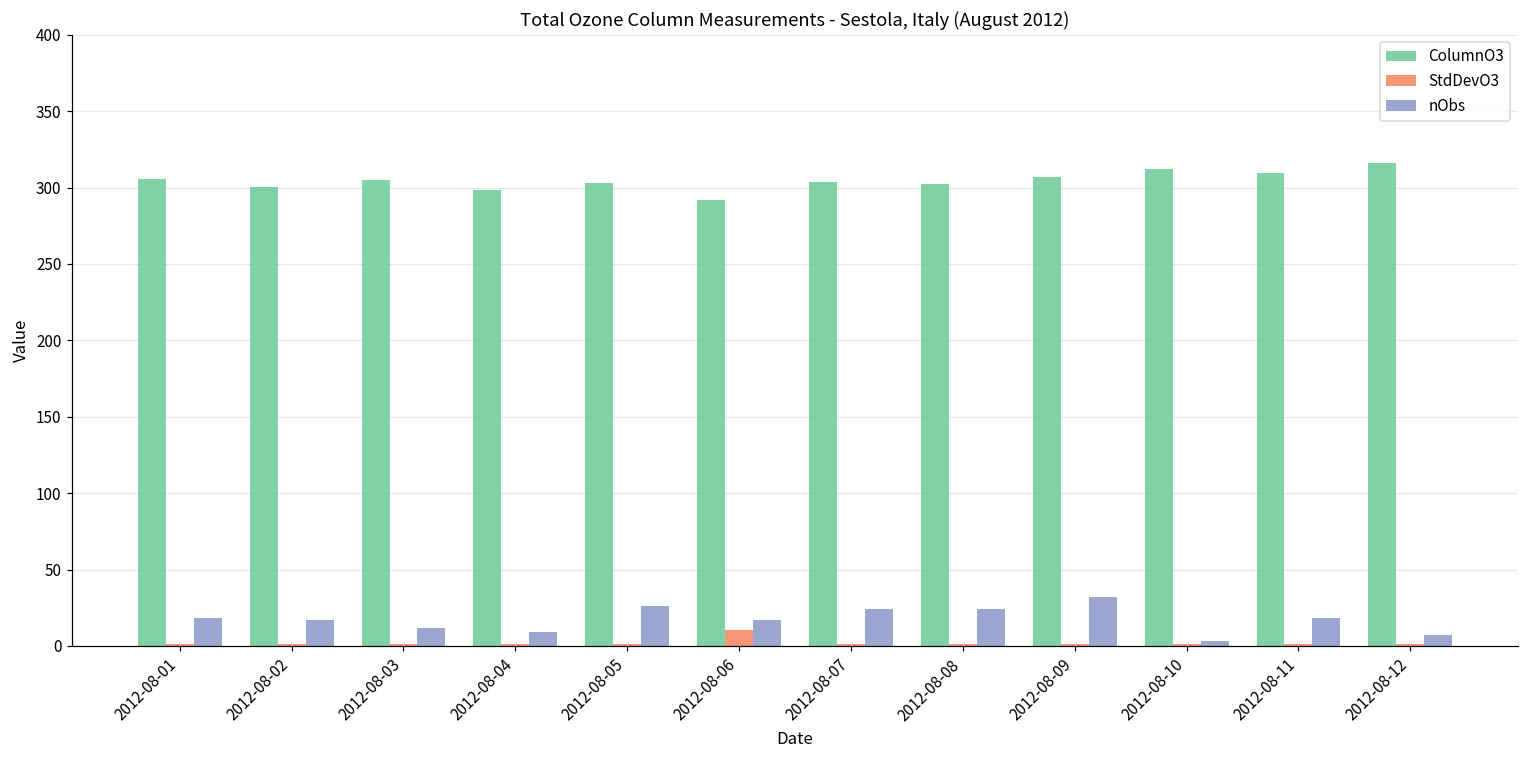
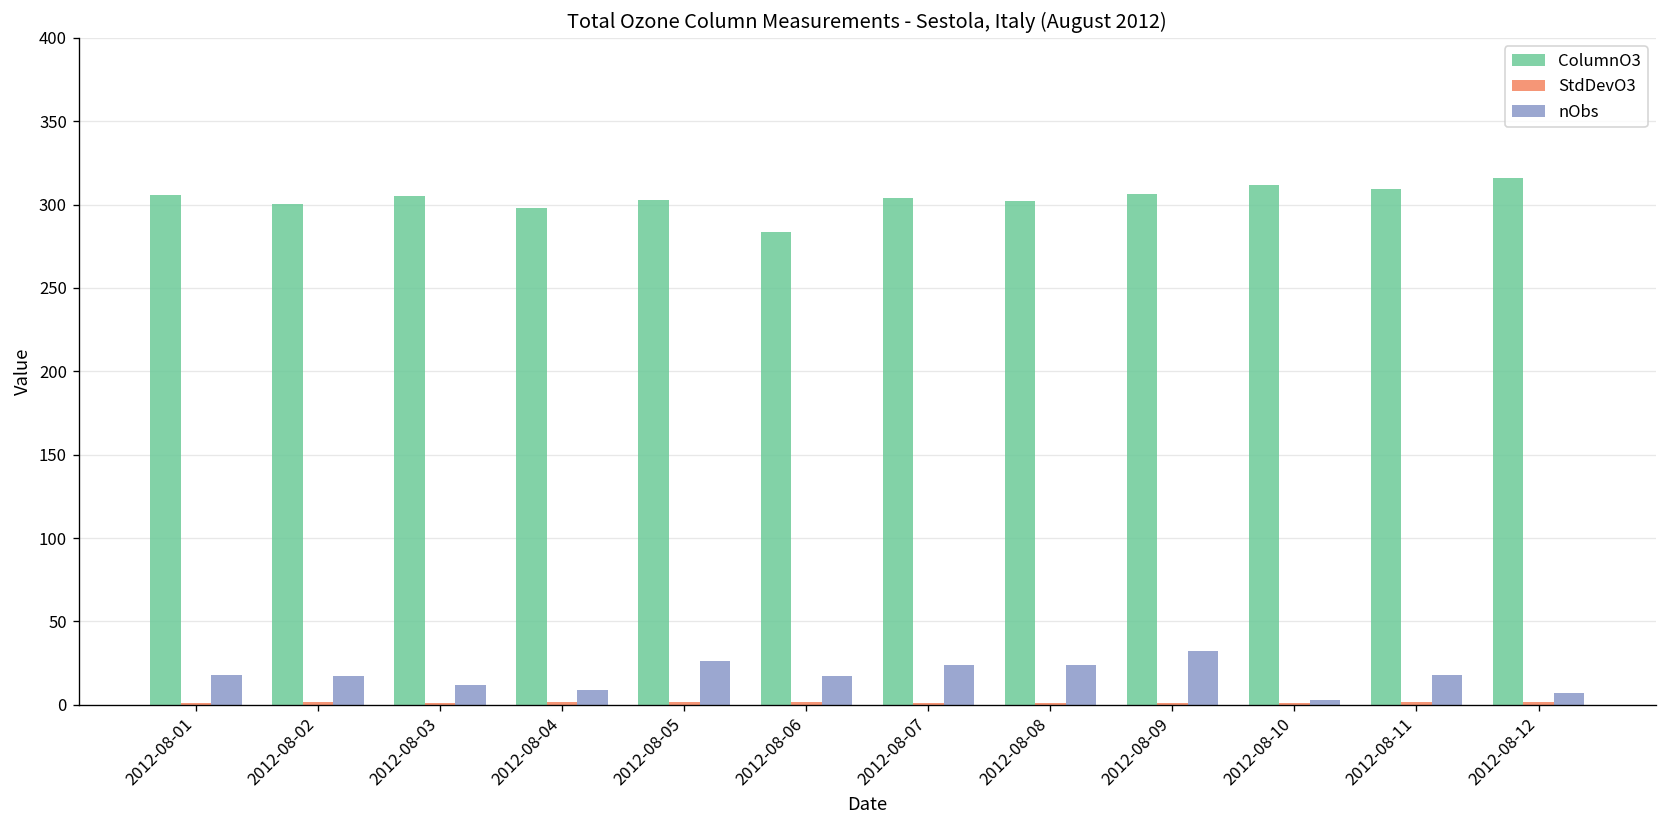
ColumnO3, 2012-08-06: 292 -> 284
StdDevO3, 2012-08-06: 10 -> 1
